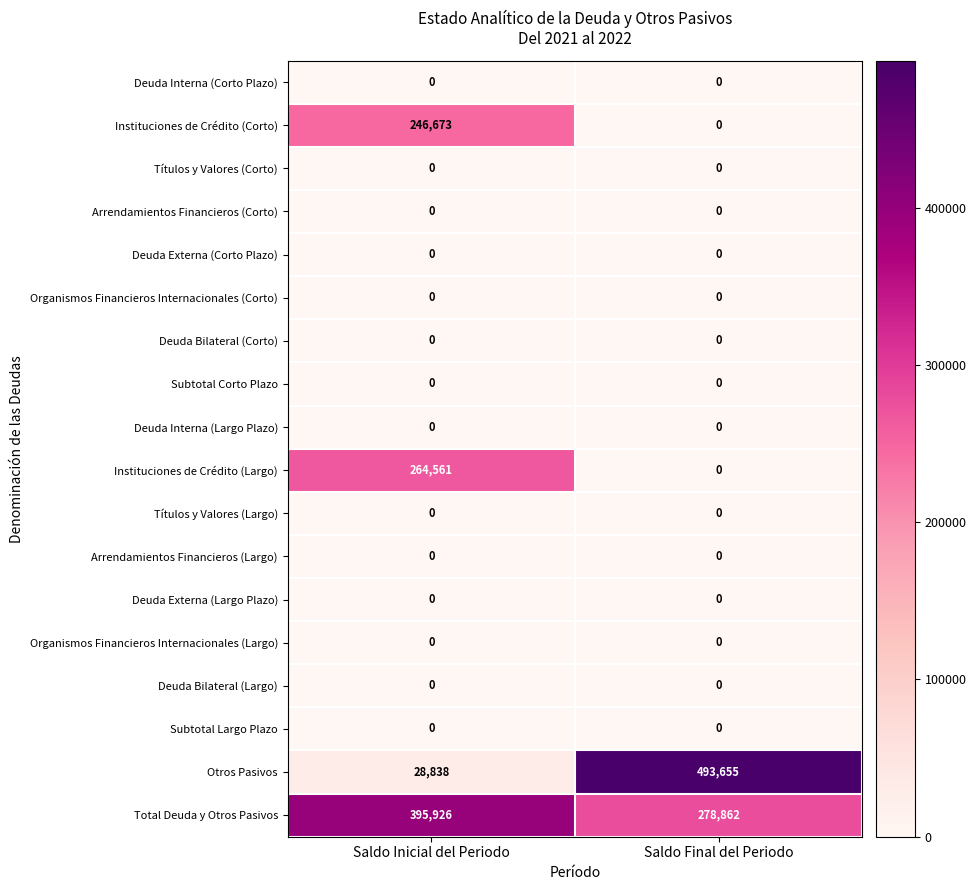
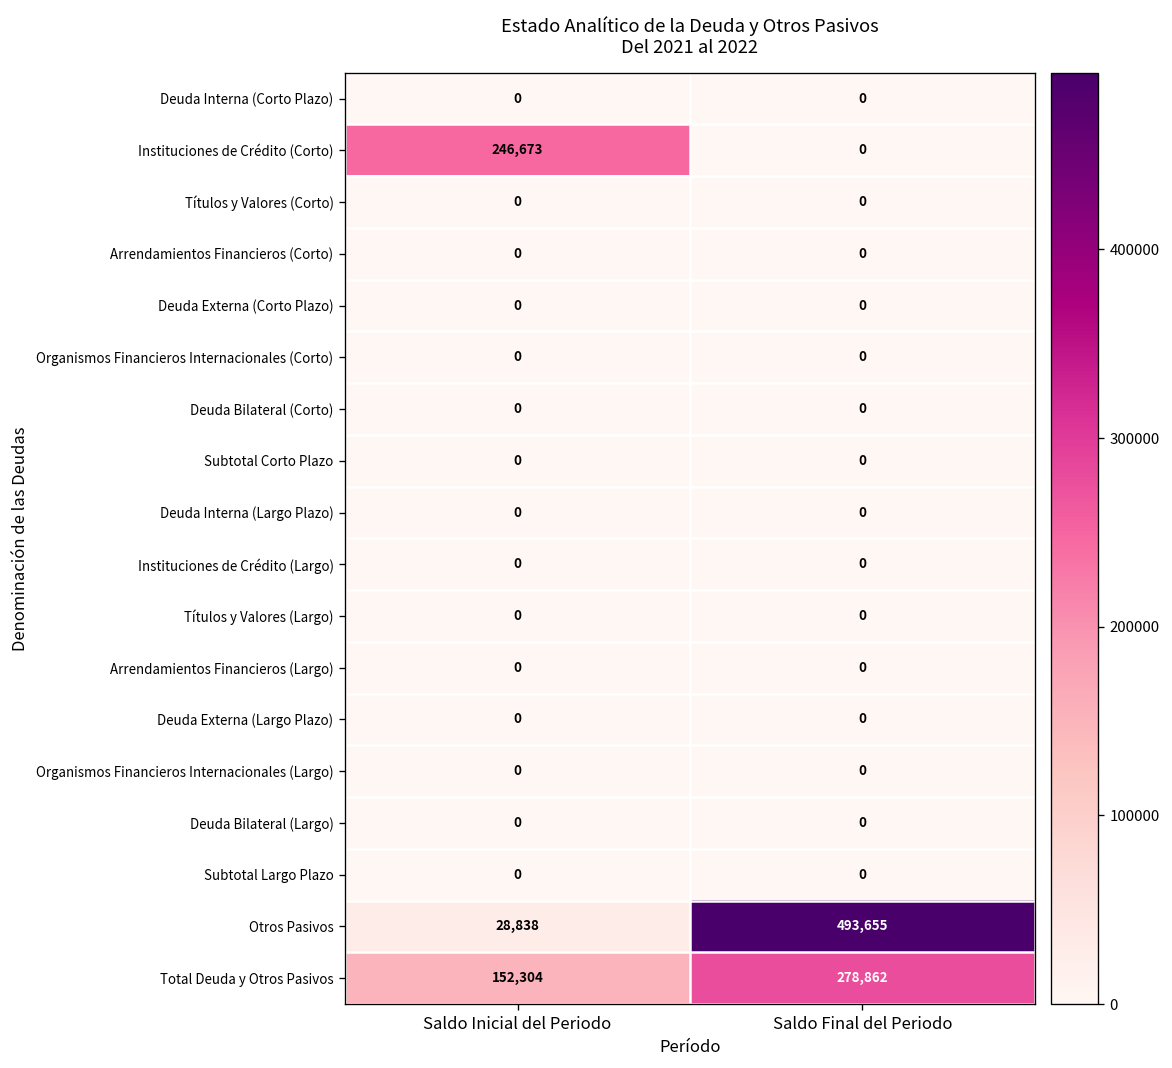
Instituciones de Crédito (Largo), Saldo Inicial del Periodo: 264,561 -> 0
Total Deuda y Otros Pasivos, Saldo Inicial del Periodo: 395,926 -> 152,304
